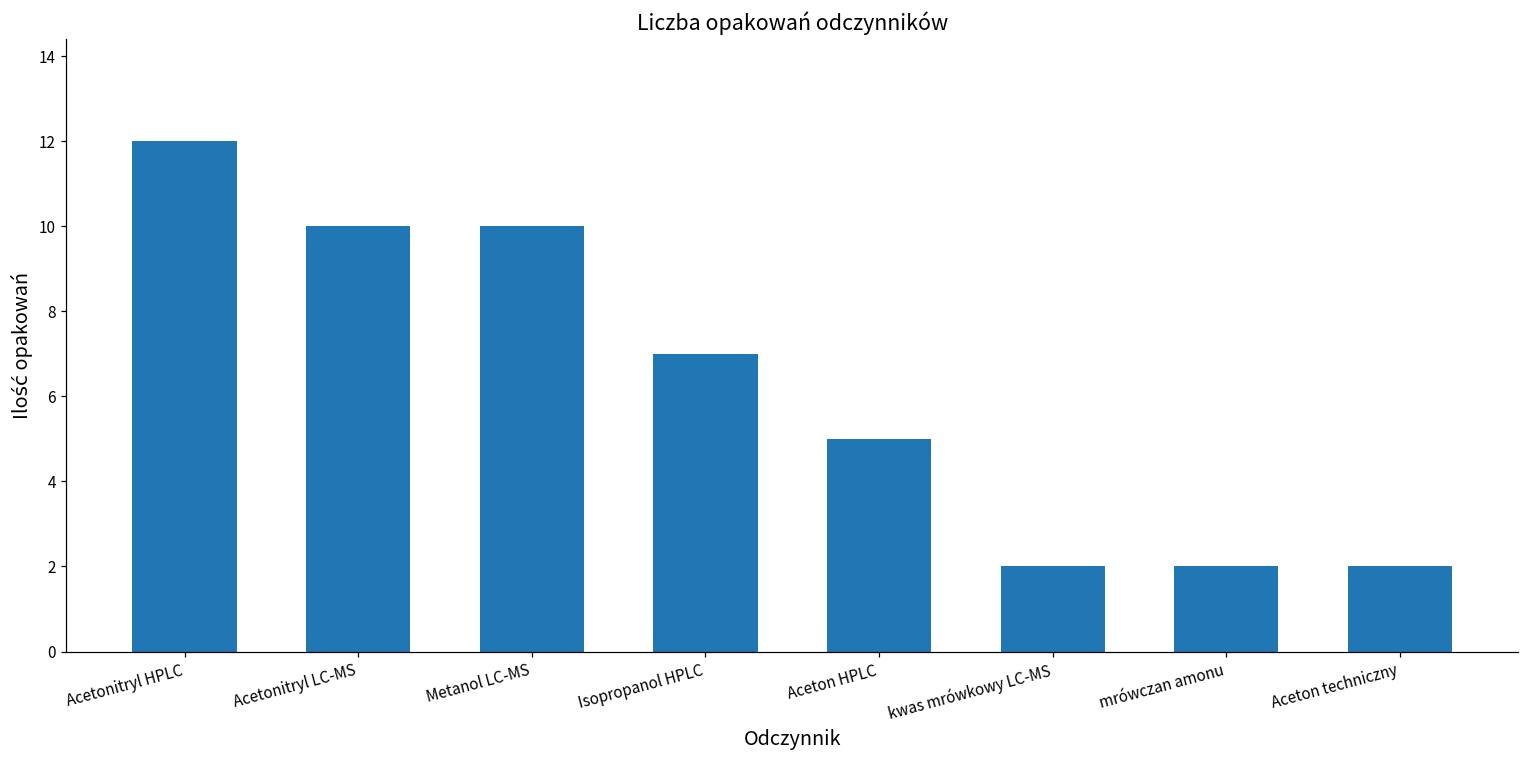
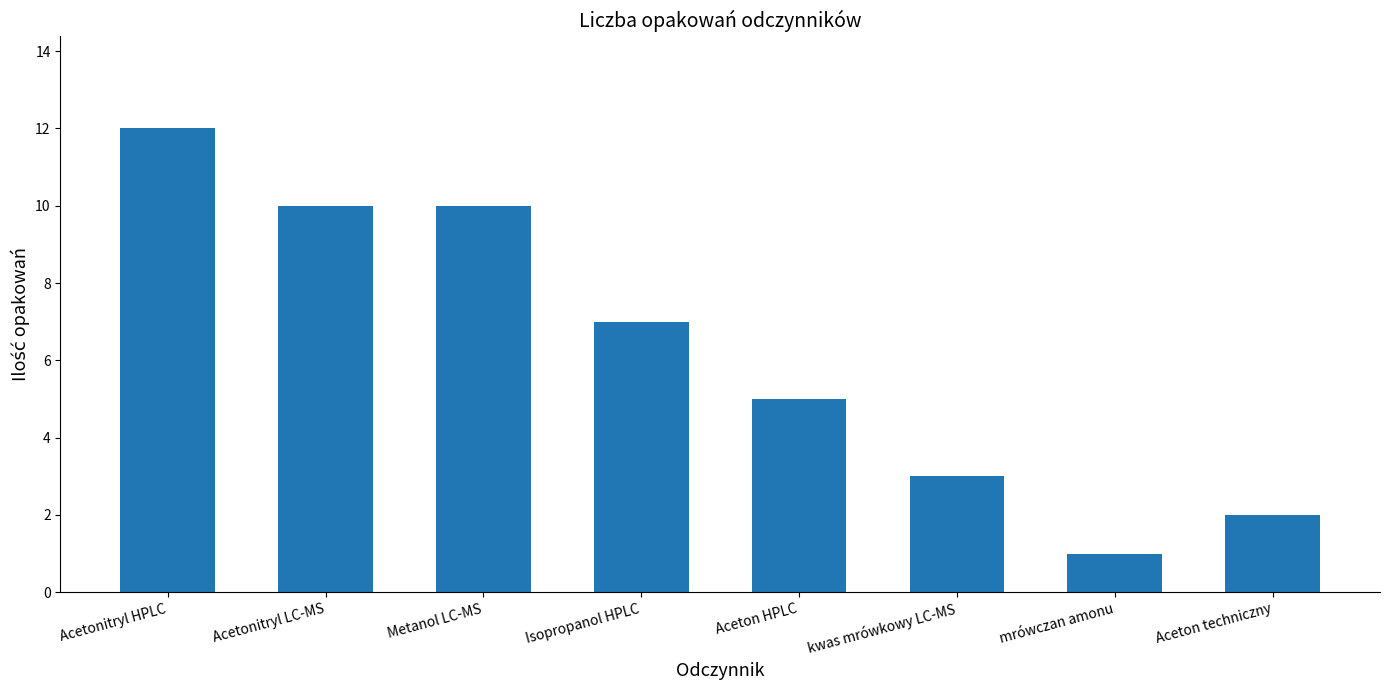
kwas mrówkowy LC-MS: 2 -> 3
mrówczan amonu: 2 -> 1
